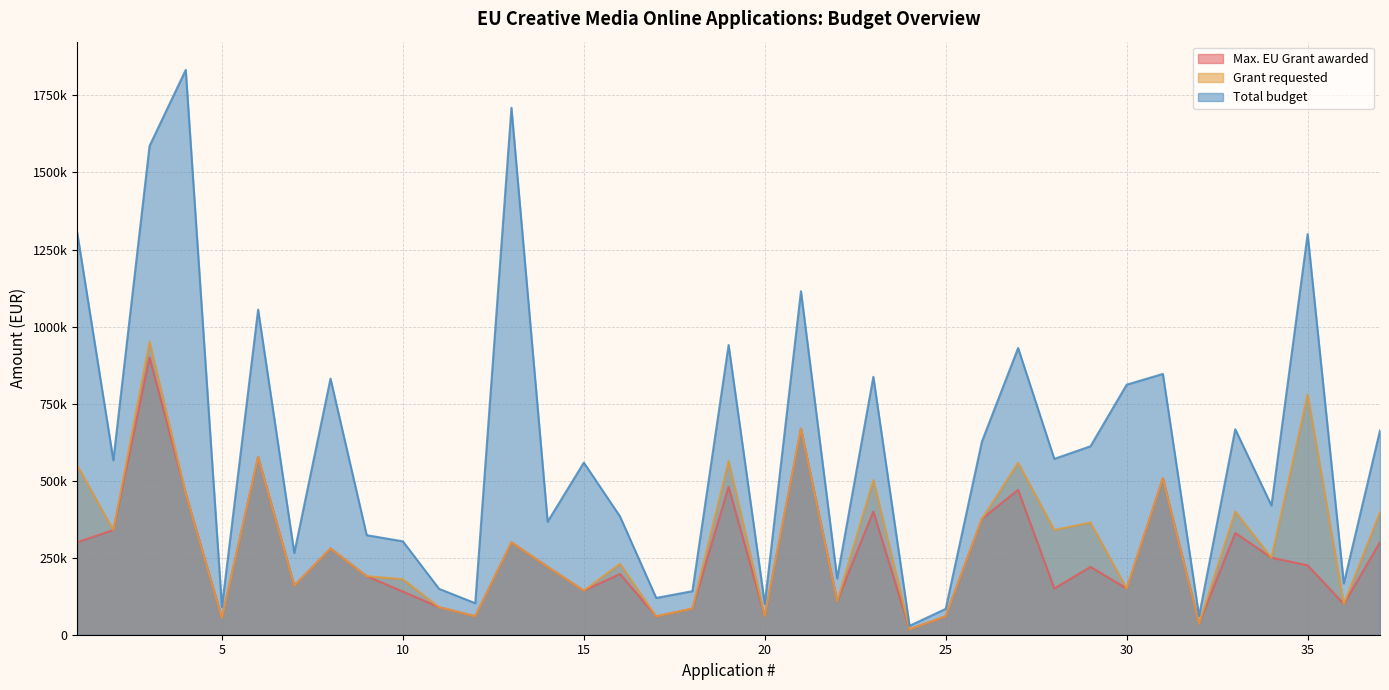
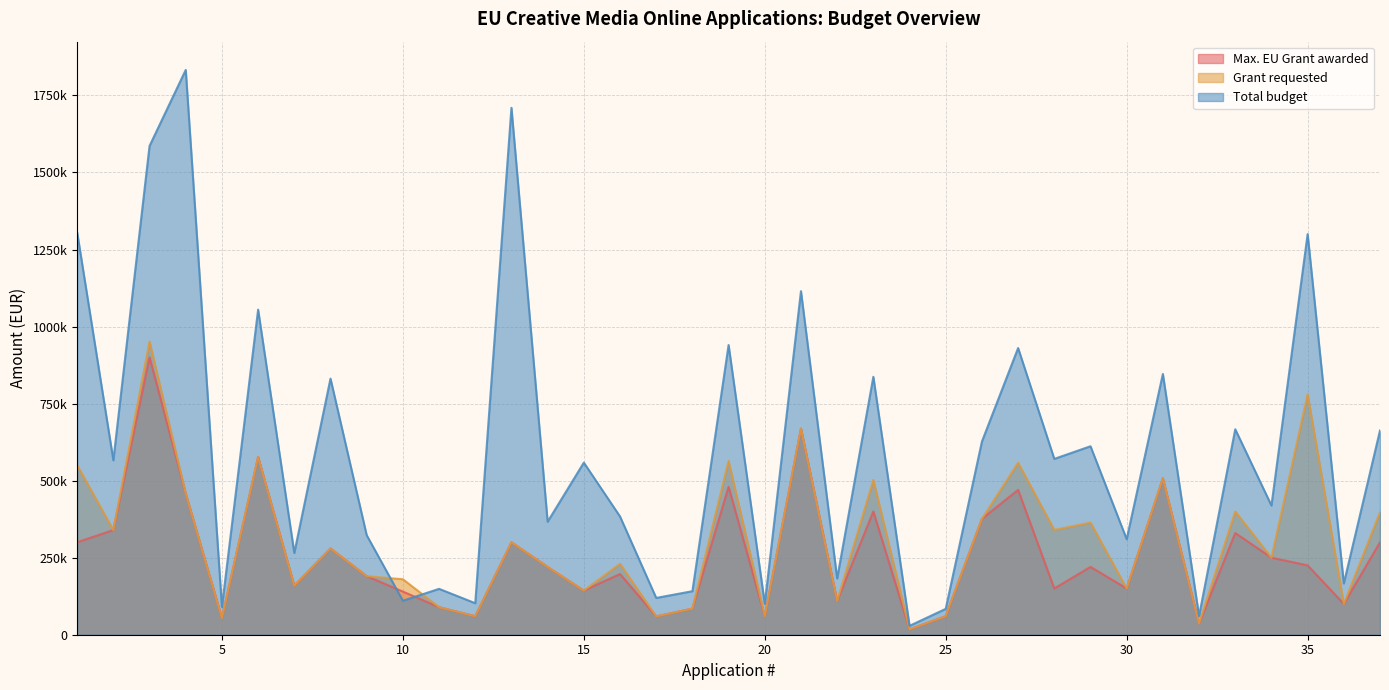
Total budget, 10: 300000 -> 110000
Total budget, 30: 810000 -> 310000
